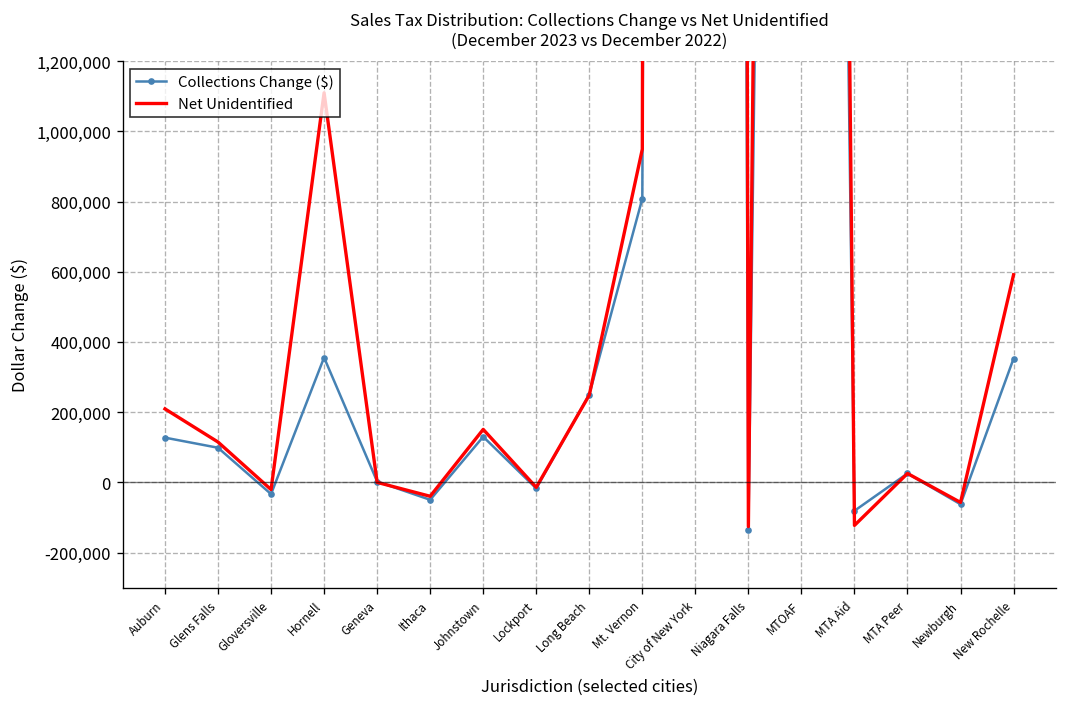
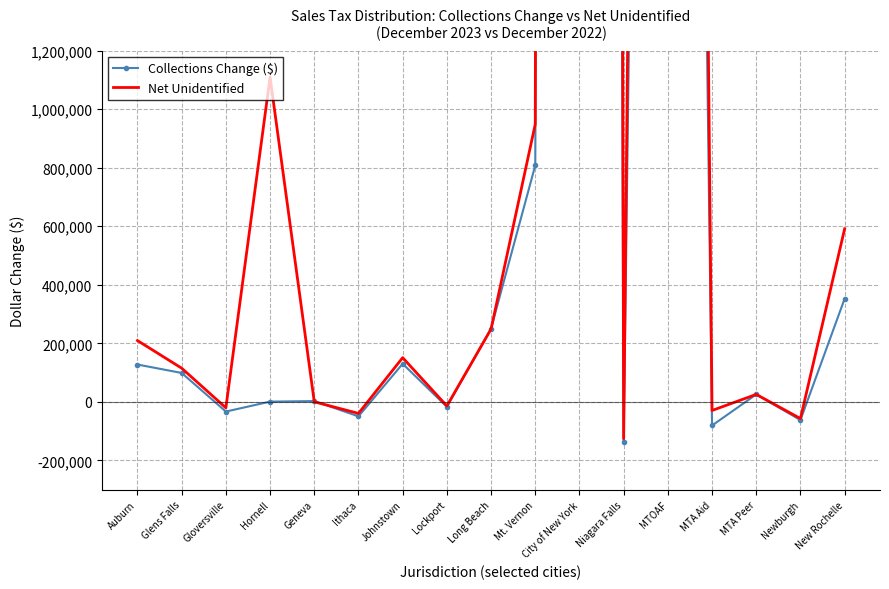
Collections Change ($), Hornell: 360,000 -> 0
Net Unidentified, MTA Aid: -120,000 -> -30,000
